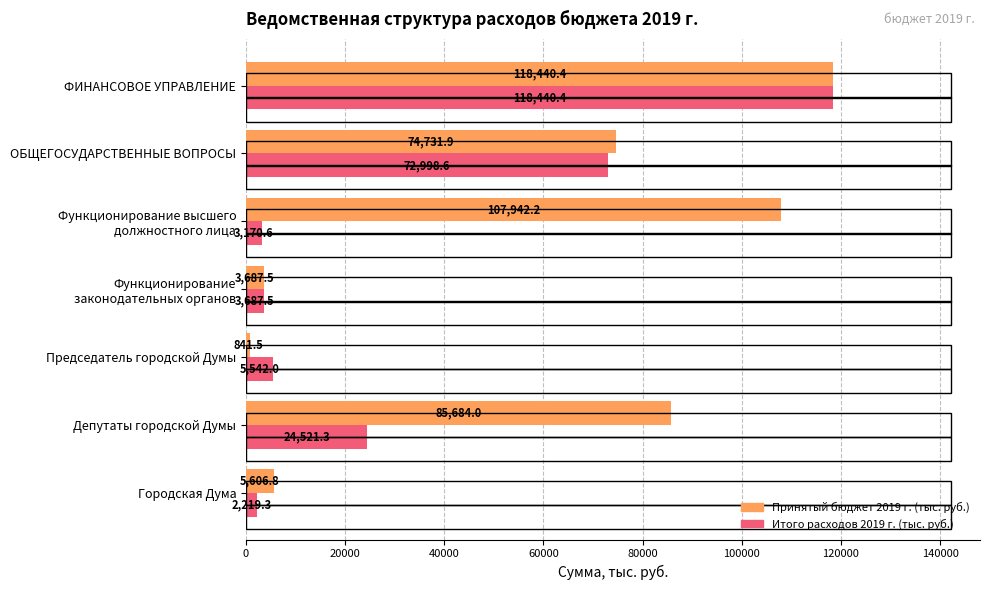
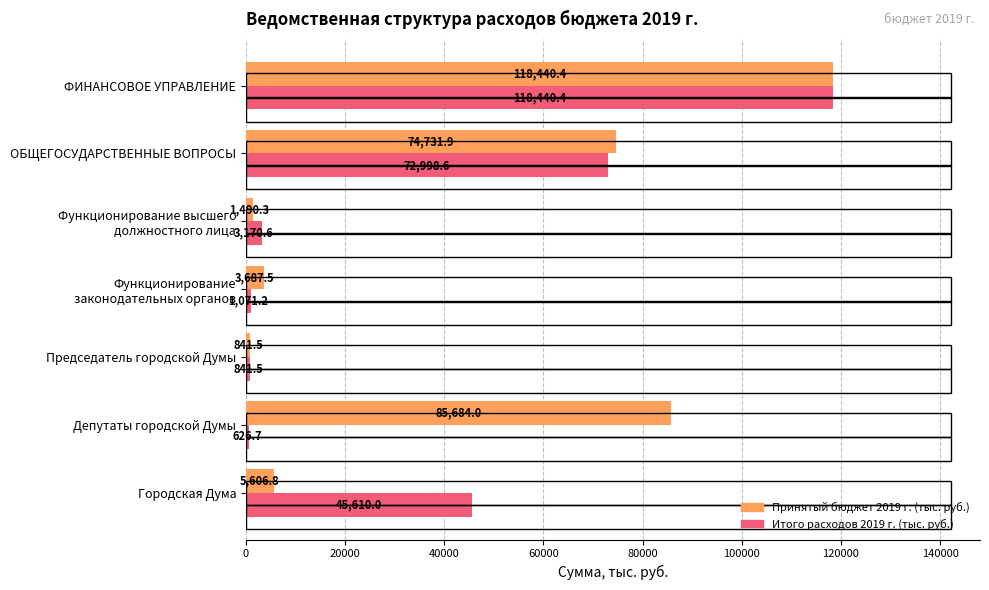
Принятый бюджет 2019 г. (тыс. руб.), Функционирование высшего должностного лица: 107,942.2 -> 1,490.3
Итого расходов 2019 г. (тыс. руб.), Функционирование законодательных органов: 3,687.5 -> 1,071.2
Итого расходов 2019 г. (тыс. руб.), Председатель городской Думы: 5,542.0 -> 841.5
Итого расходов 2019 г. (тыс. руб.), Депутаты городской Думы: 24,521.3 -> 626.7
Итого расходов 2019 г. (тыс. руб.), Городская Дума: 2,219.3 -> 45,610.0
